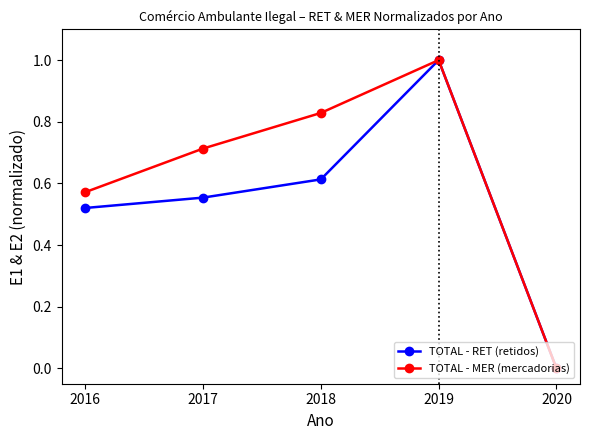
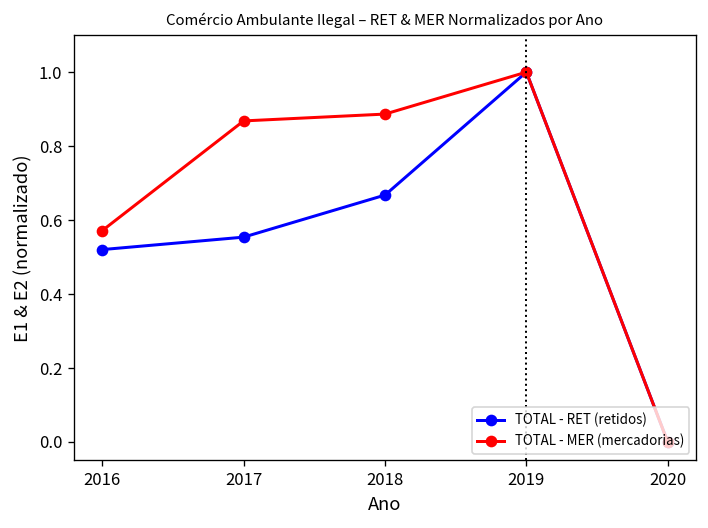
TOTAL - MER (mercadorias), 2017: 0.71 -> 0.87
TOTAL - RET (retidos), 2018: 0.61 -> 0.67
TOTAL - MER (mercadorias), 2018: 0.83 -> 0.89
